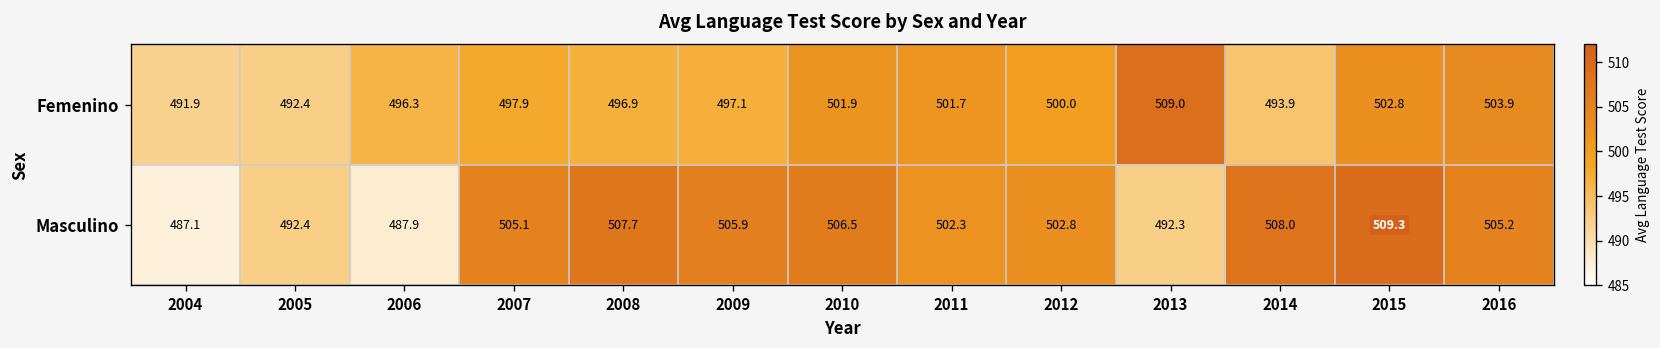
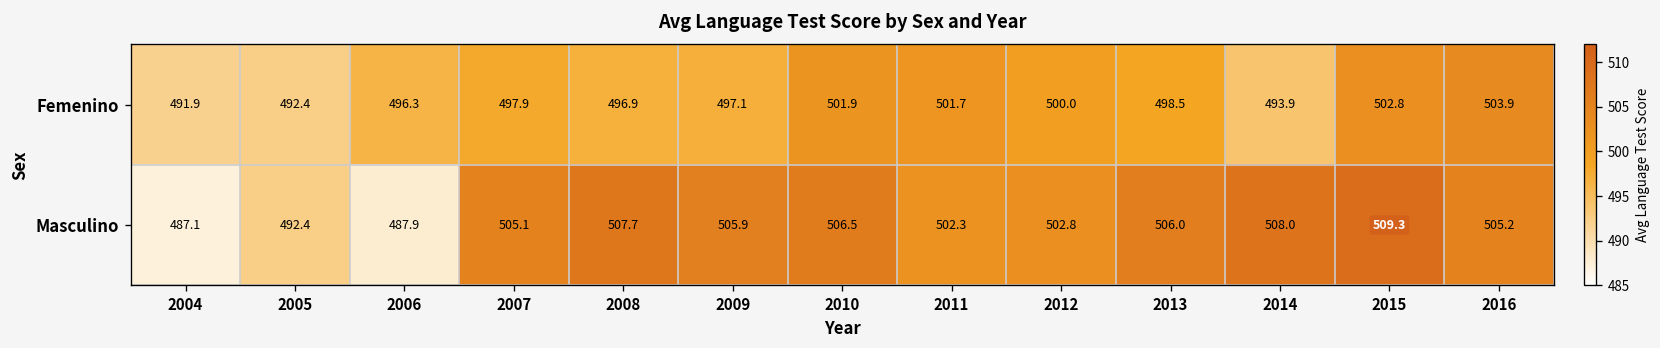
Femenino, 2013: 509.0 -> 498.5
Masculino, 2013: 492.3 -> 506.0
